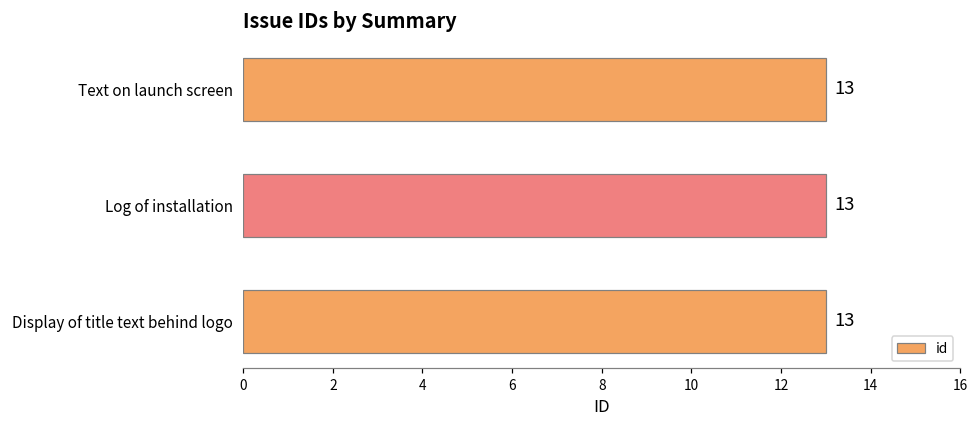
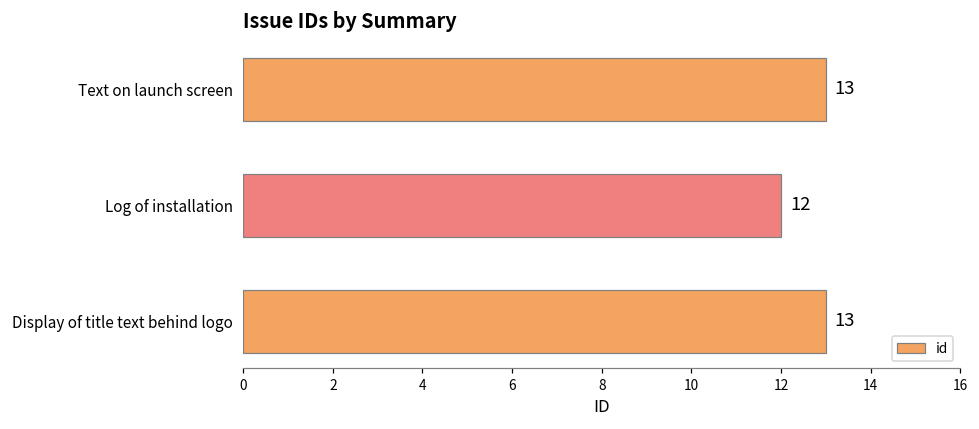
Log of installation: 13 -> 12
